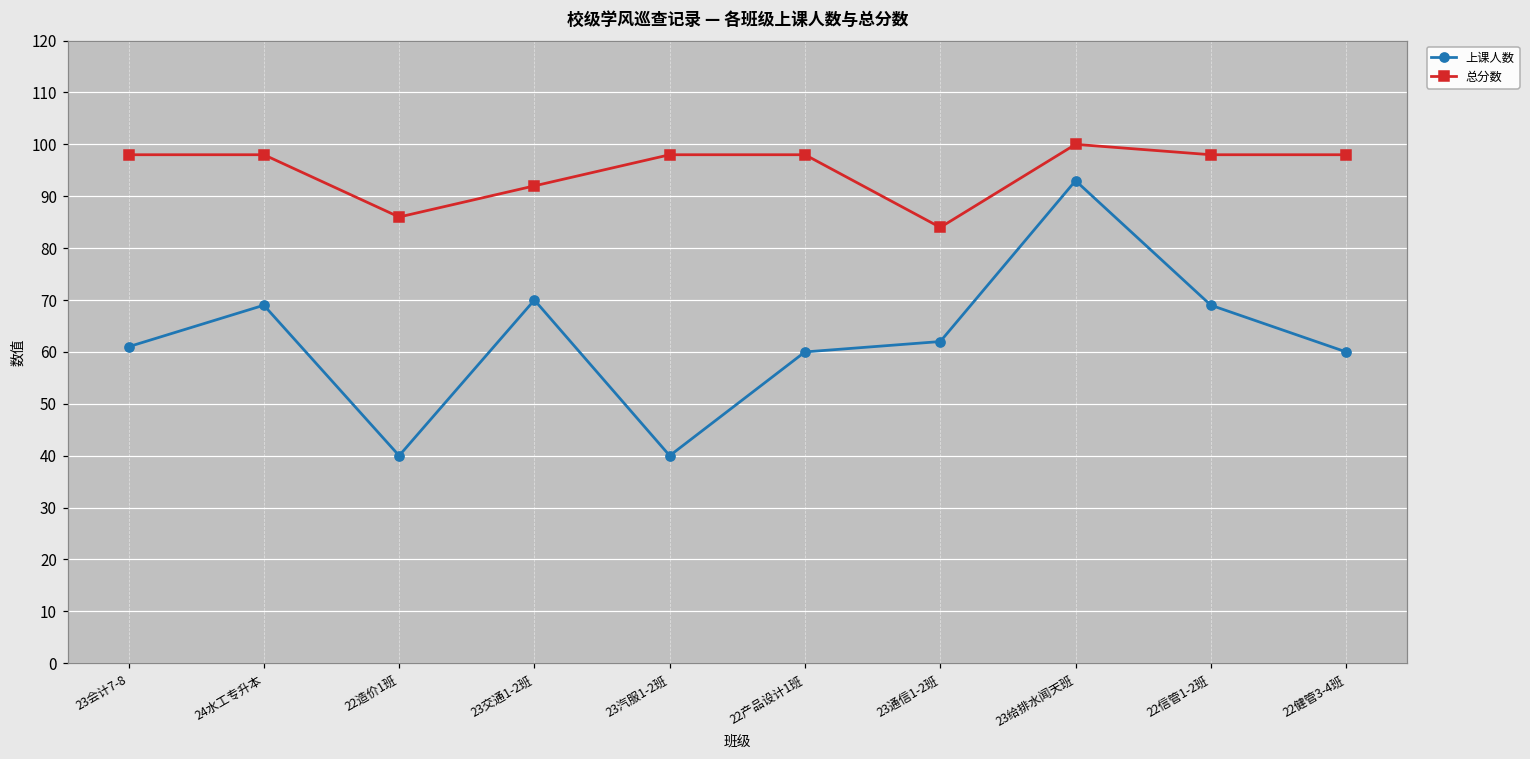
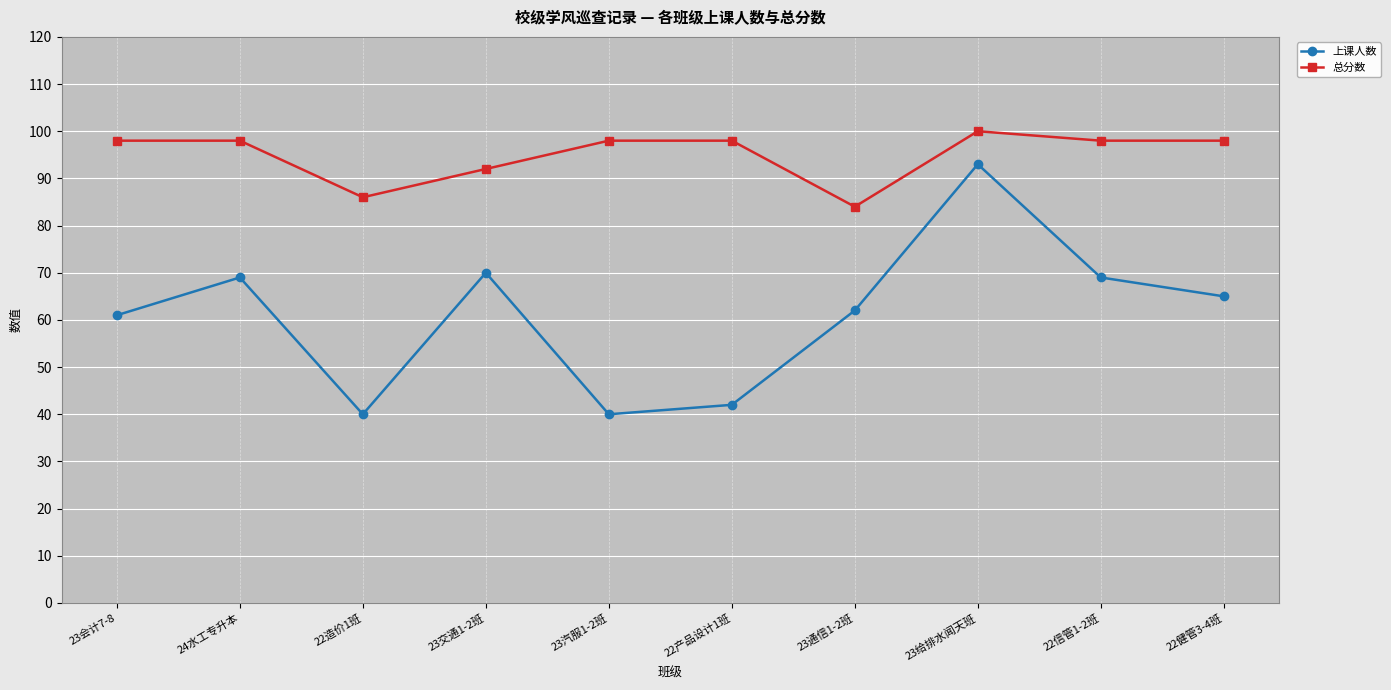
上课人数, 22产品设计1班: 60 -> 42
上课人数, 22健管3-4班: 60 -> 65
